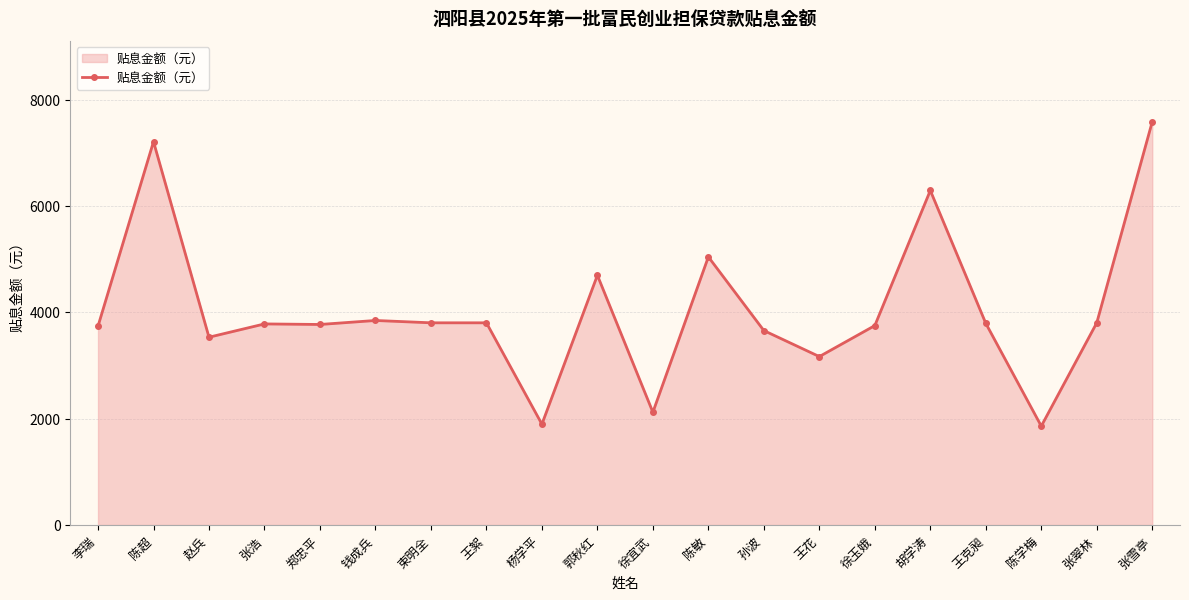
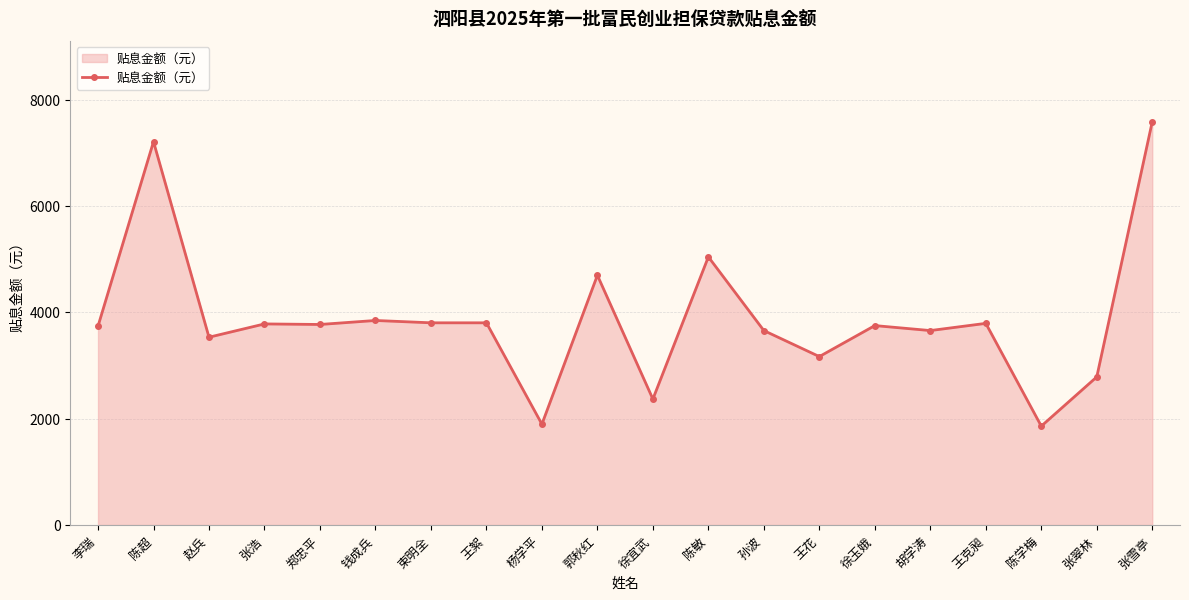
徐宜武: 2100 -> 2400
胡学涛: 6300 -> 3700
张翠林: 3800 -> 2800
